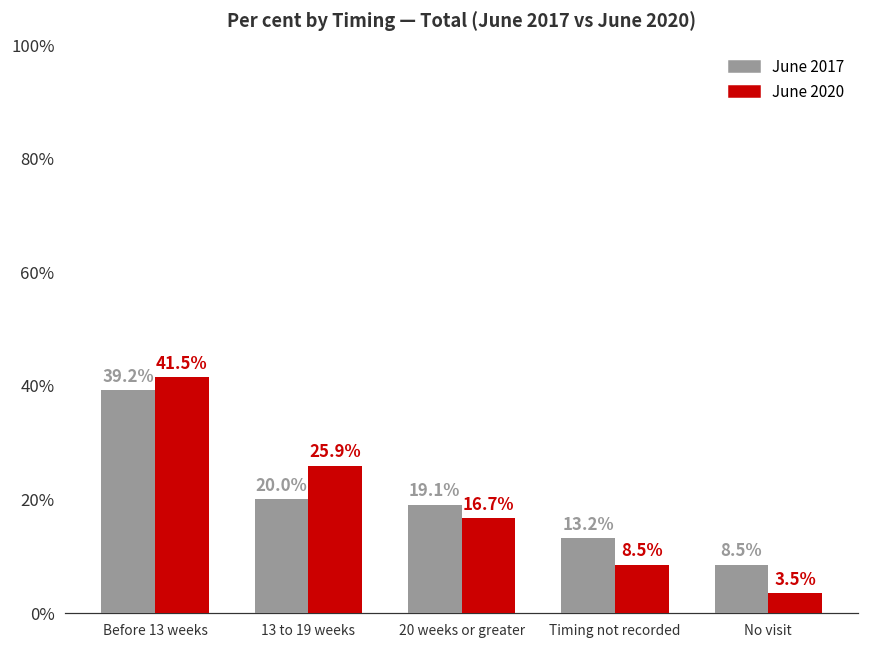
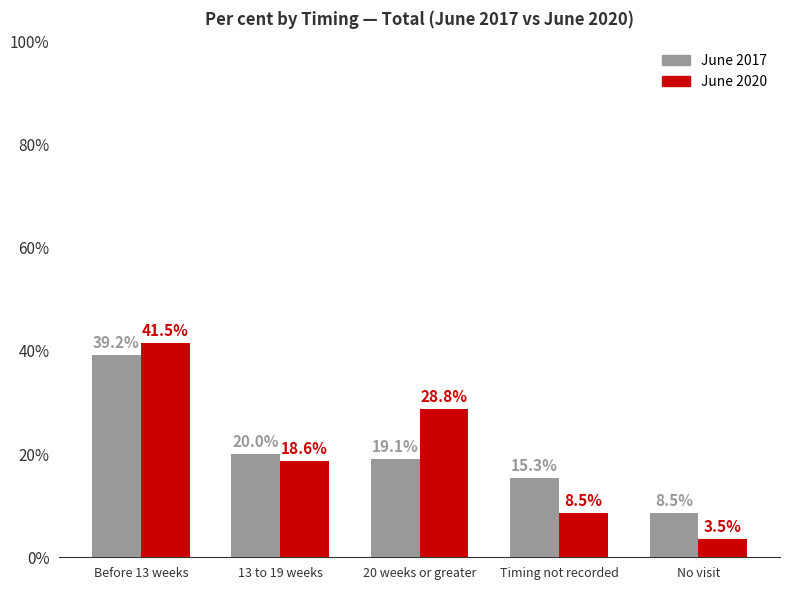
June 2020, 13 to 19 weeks: 25.9% -> 18.6%
June 2020, 20 weeks or greater: 16.7% -> 28.8%
June 2017, Timing not recorded: 13.2% -> 15.3%
